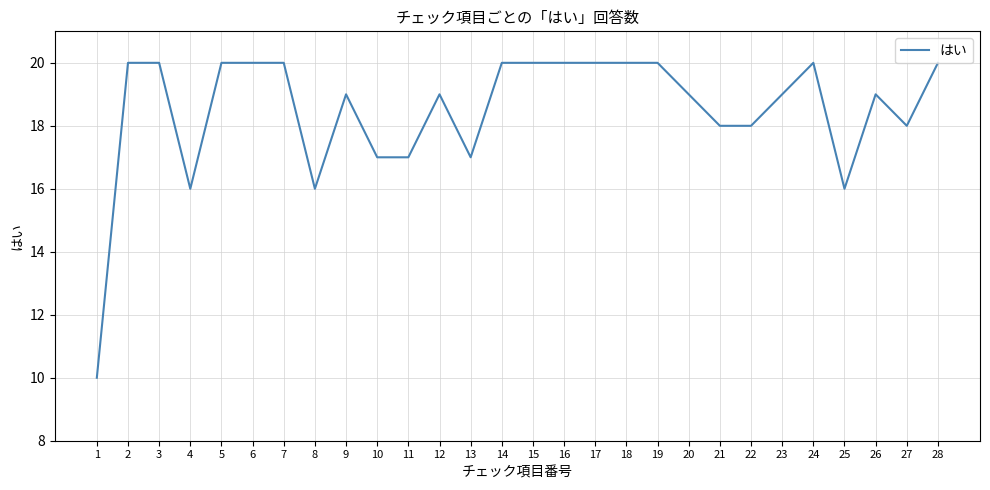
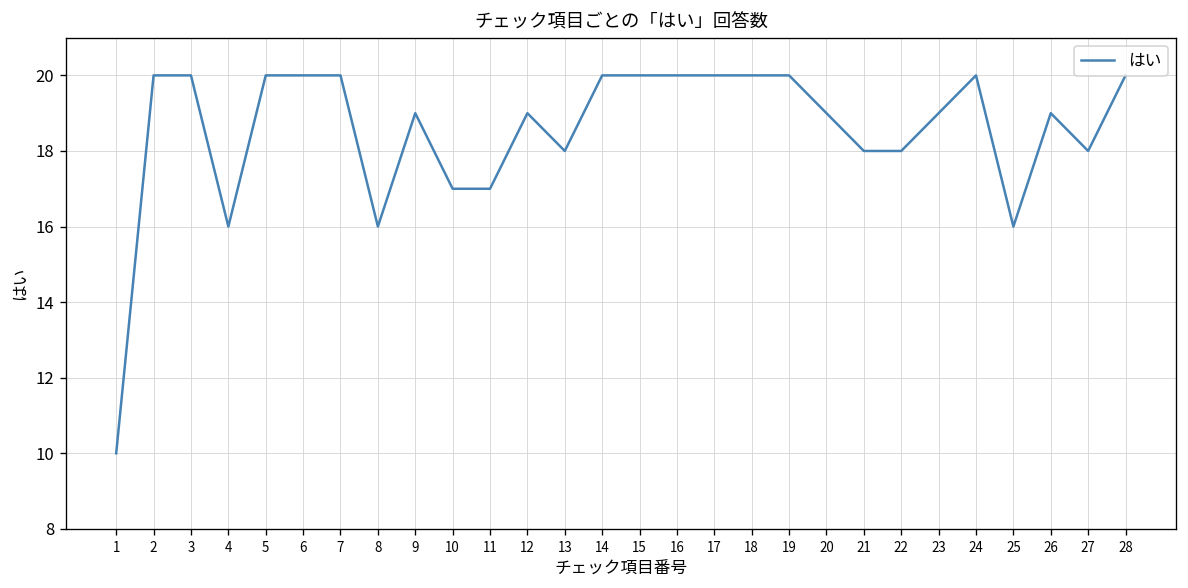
13: 17 -> 18
